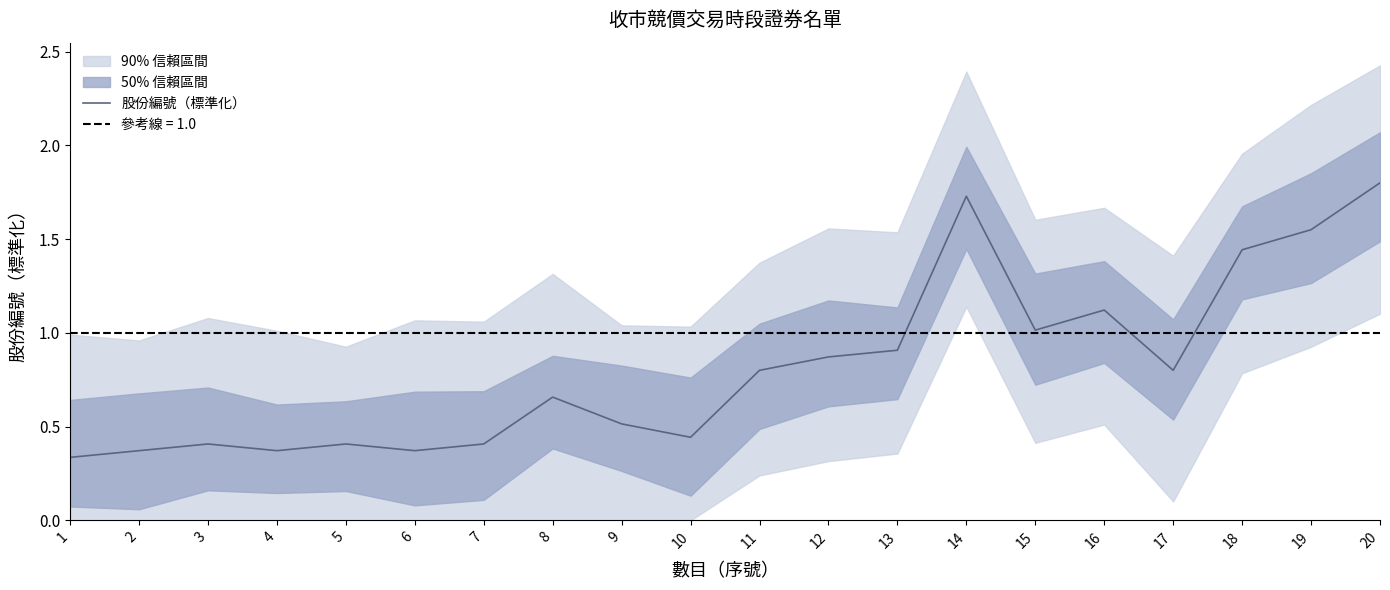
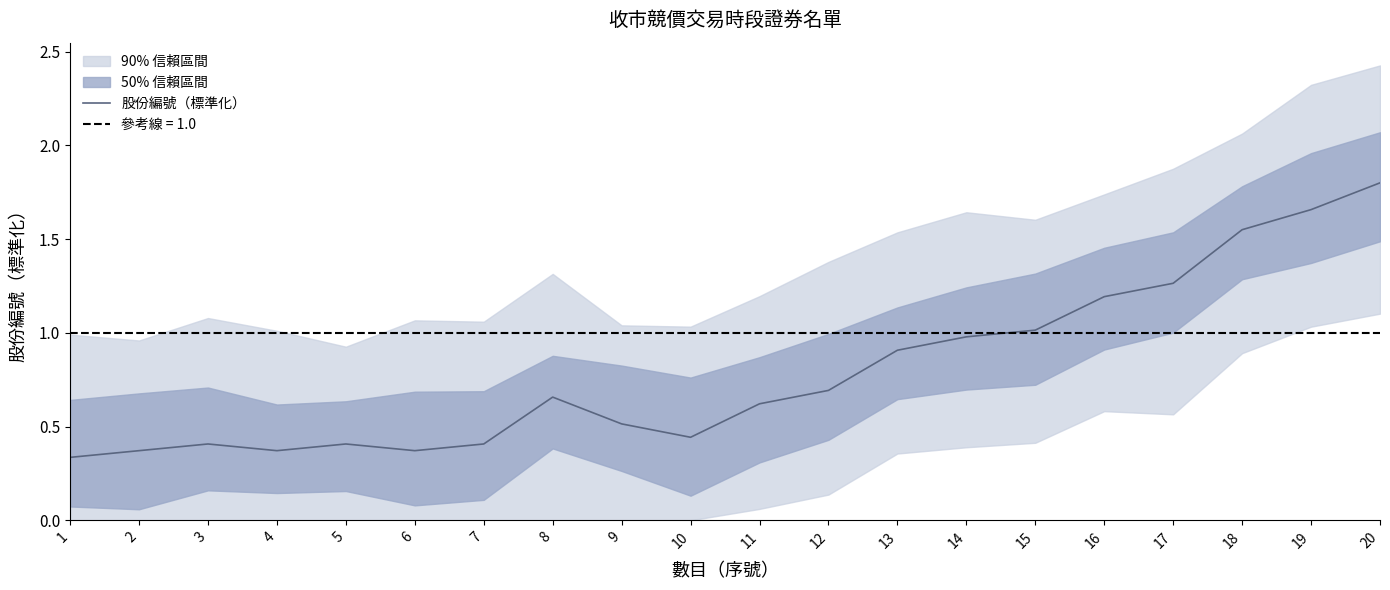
股份編號（標準化）, 11: 0.80 -> 0.62
股份編號（標準化）, 12: 0.87 -> 0.69
股份編號（標準化）, 14: 1.73 -> 0.98
股份編號（標準化）, 16: 1.12 -> 1.19
股份編號（標準化）, 17: 0.80 -> 1.26
股份編號（標準化）, 18: 1.44 -> 1.55
股份編號（標準化）, 19: 1.55 -> 1.66
